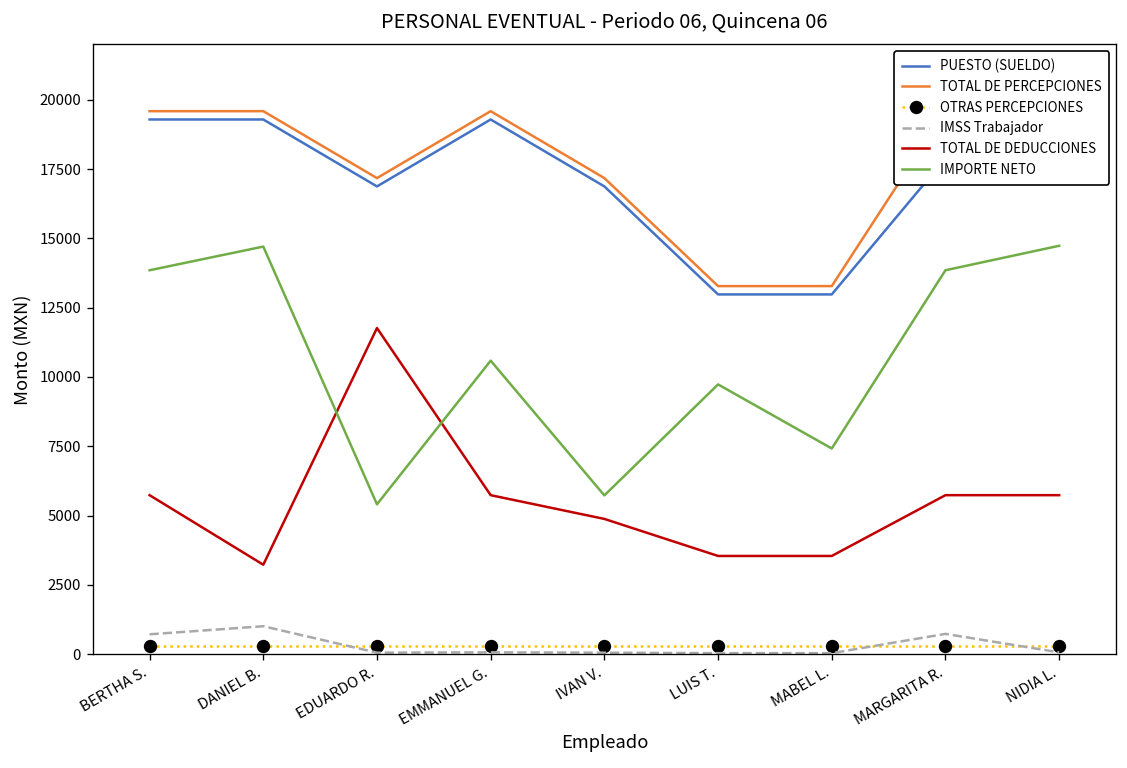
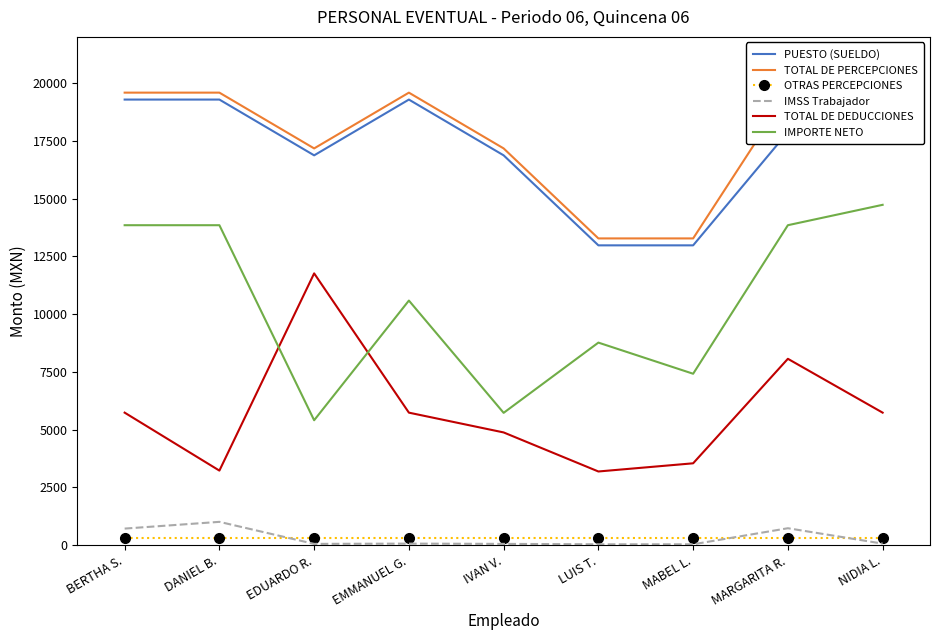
IMPORTE NETO, DANIEL B.: 14700 -> 13800
TOTAL DE DEDUCCIONES, LUIS T.: 3500 -> 3200
IMPORTE NETO, LUIS T.: 9700 -> 8800
TOTAL DE DEDUCCIONES, MARGARITA R.: 5700 -> 8100
